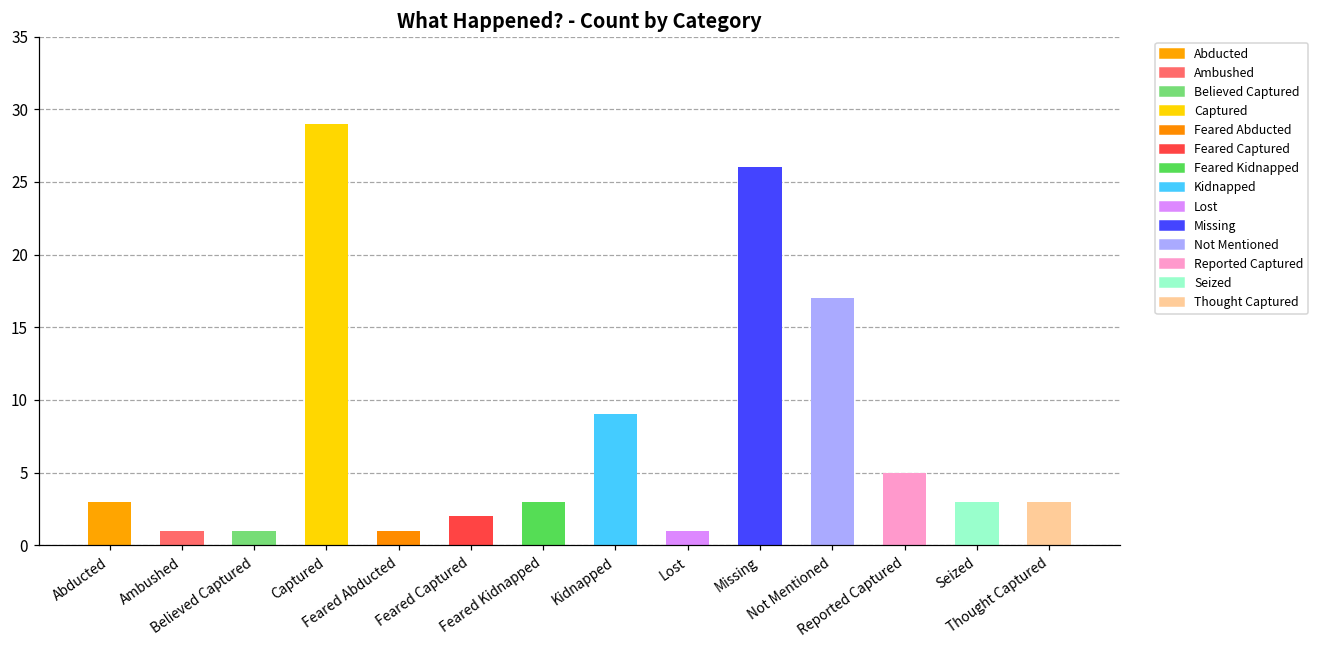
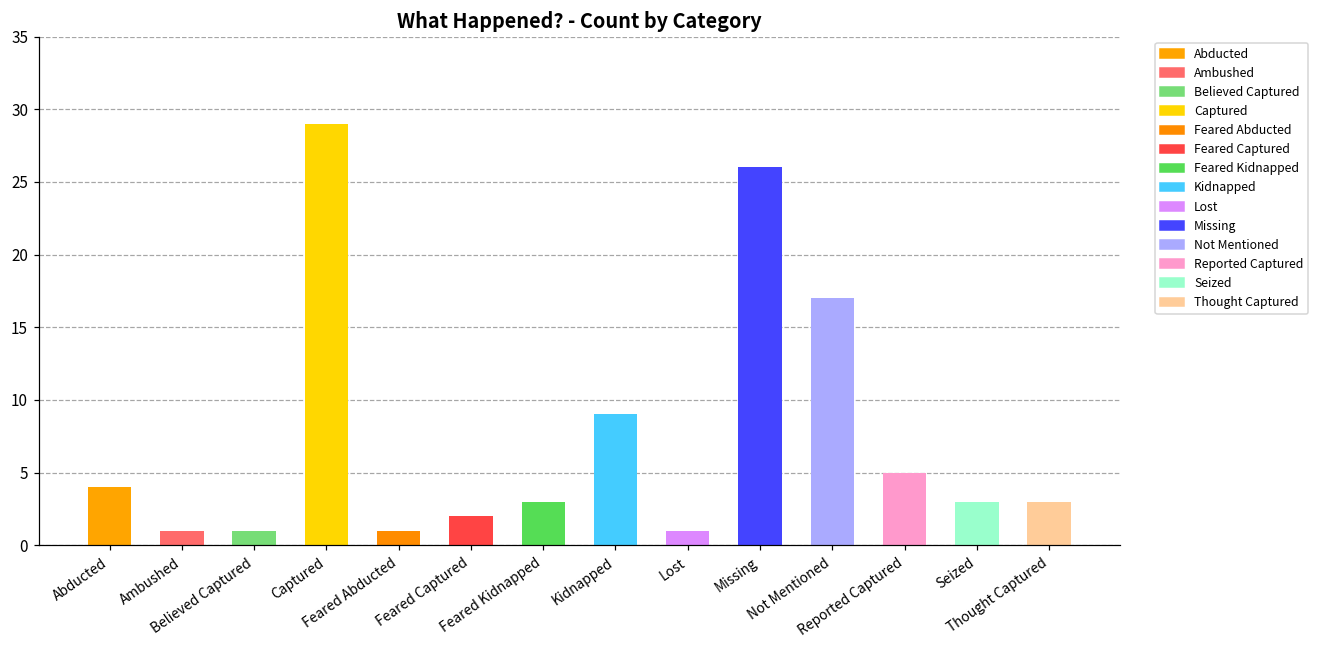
Abducted: 3 -> 4
